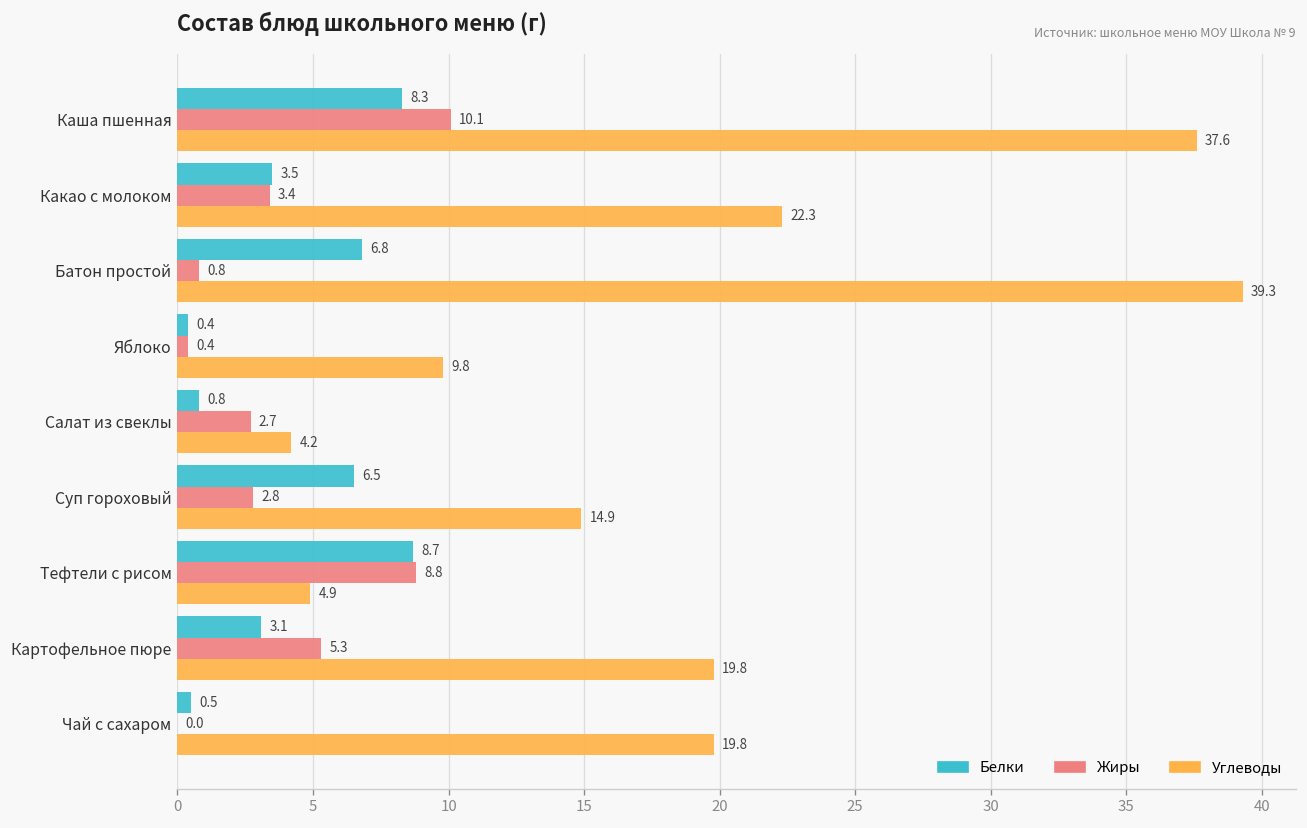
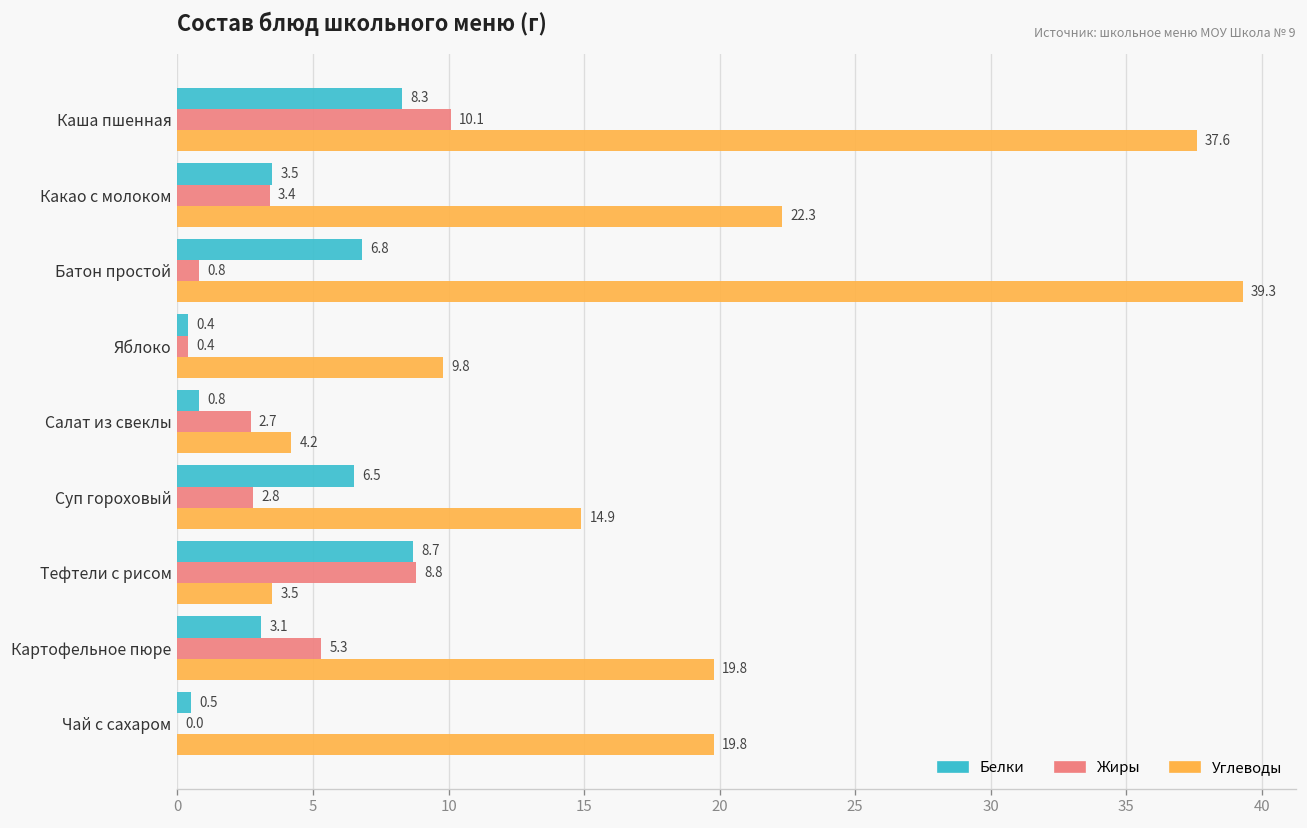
Углеводы, Тефтели с рисом: 4.9 -> 3.5
